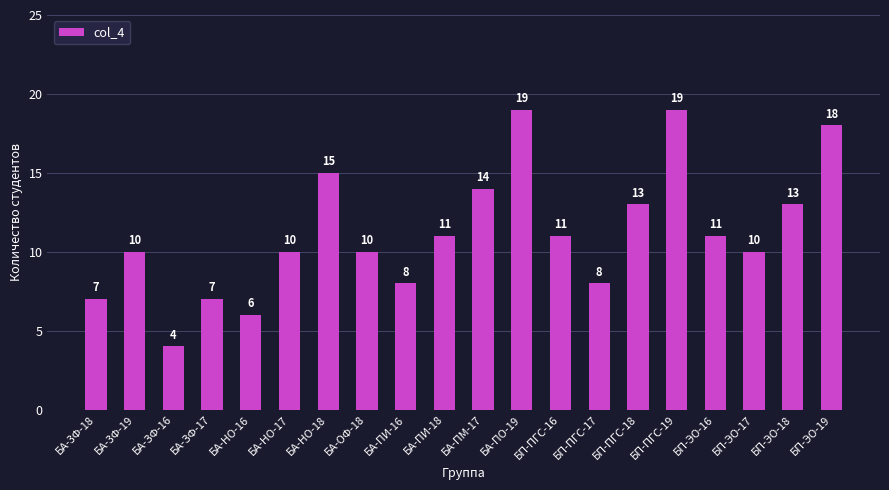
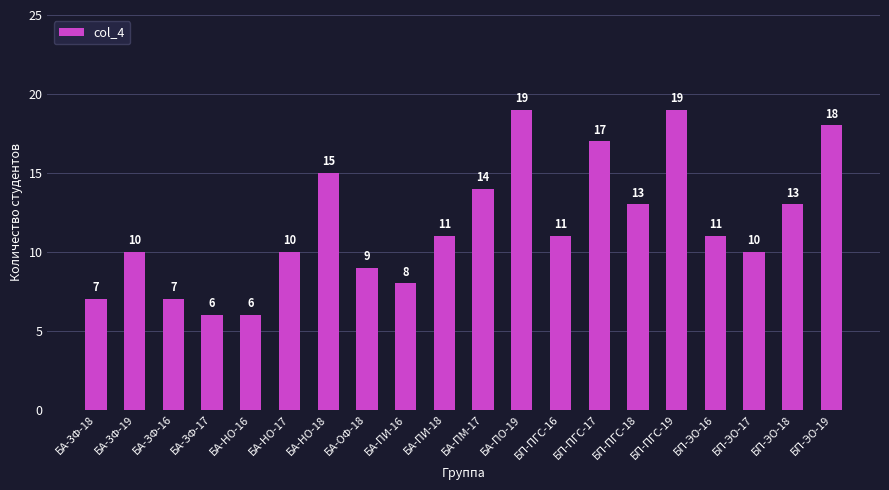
БА-ЗФ-16: 4 -> 7
БА-ЗФ-17: 7 -> 6
БА-ОФ-18: 10 -> 9
БП-ПГС-17: 8 -> 17
